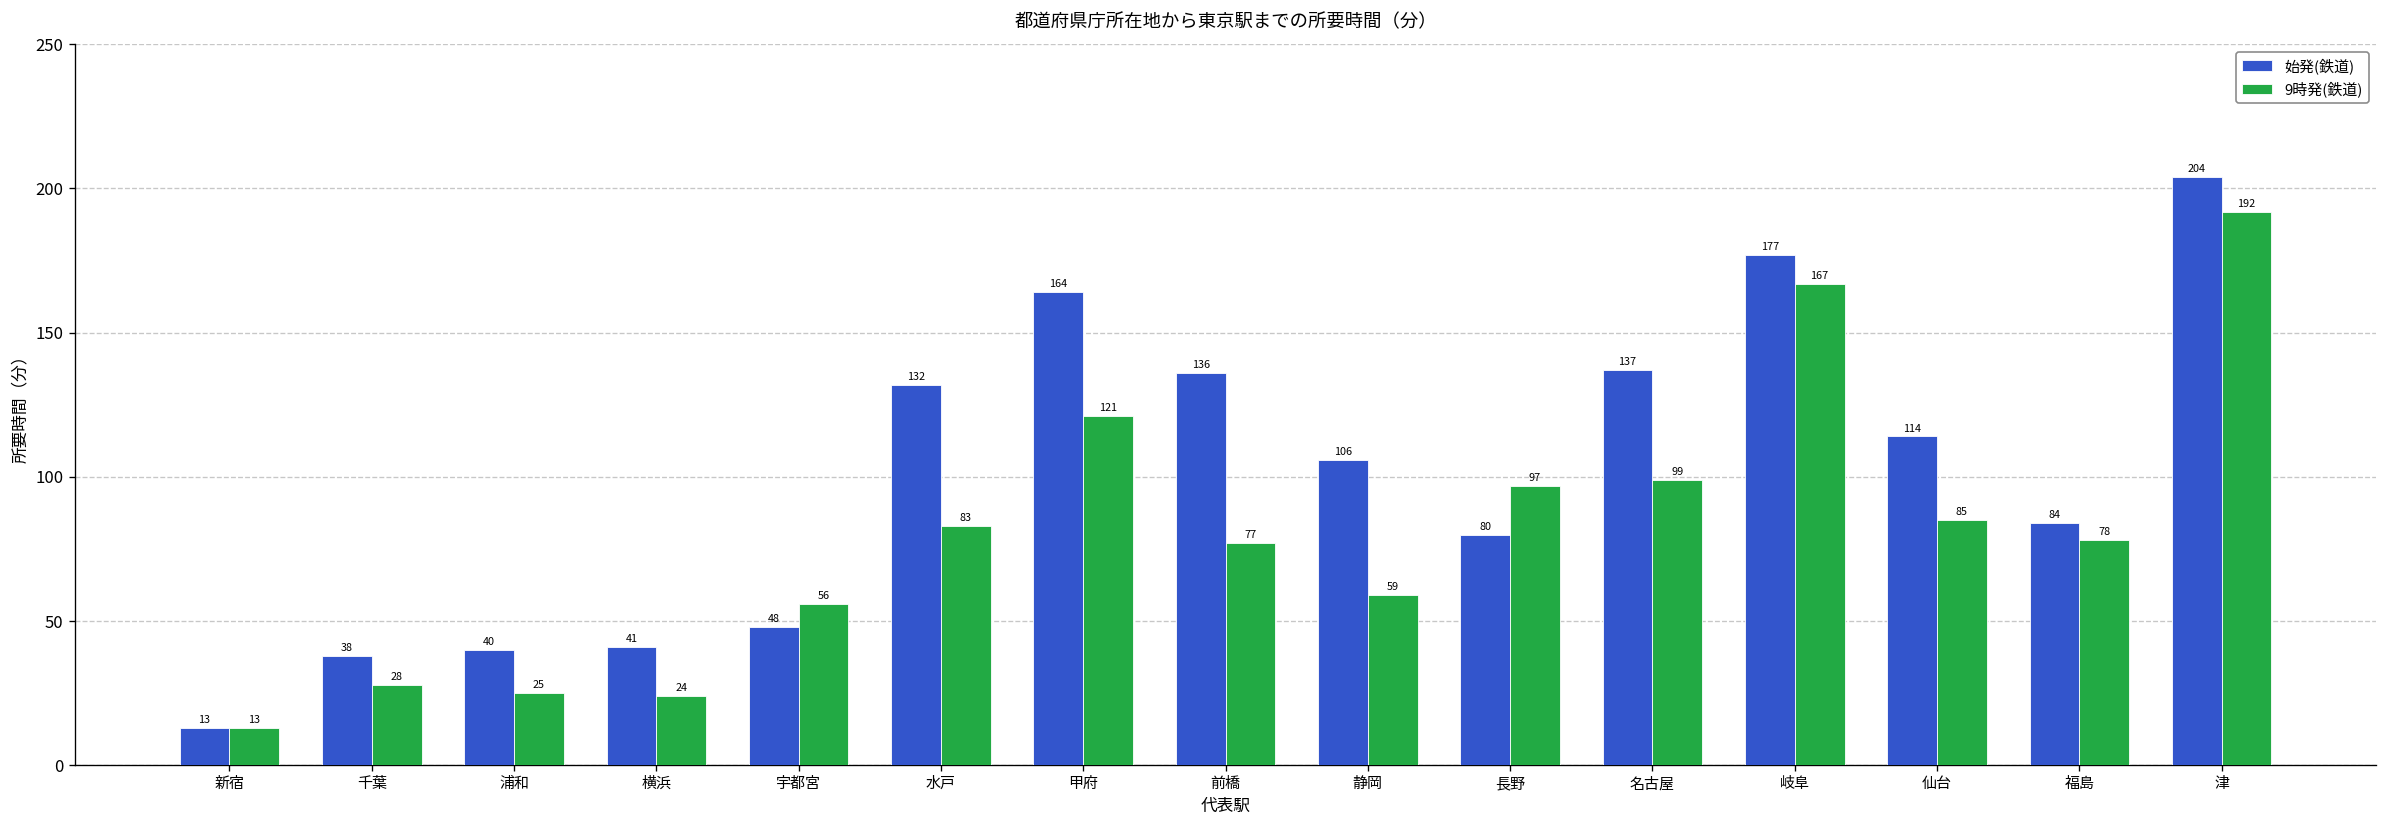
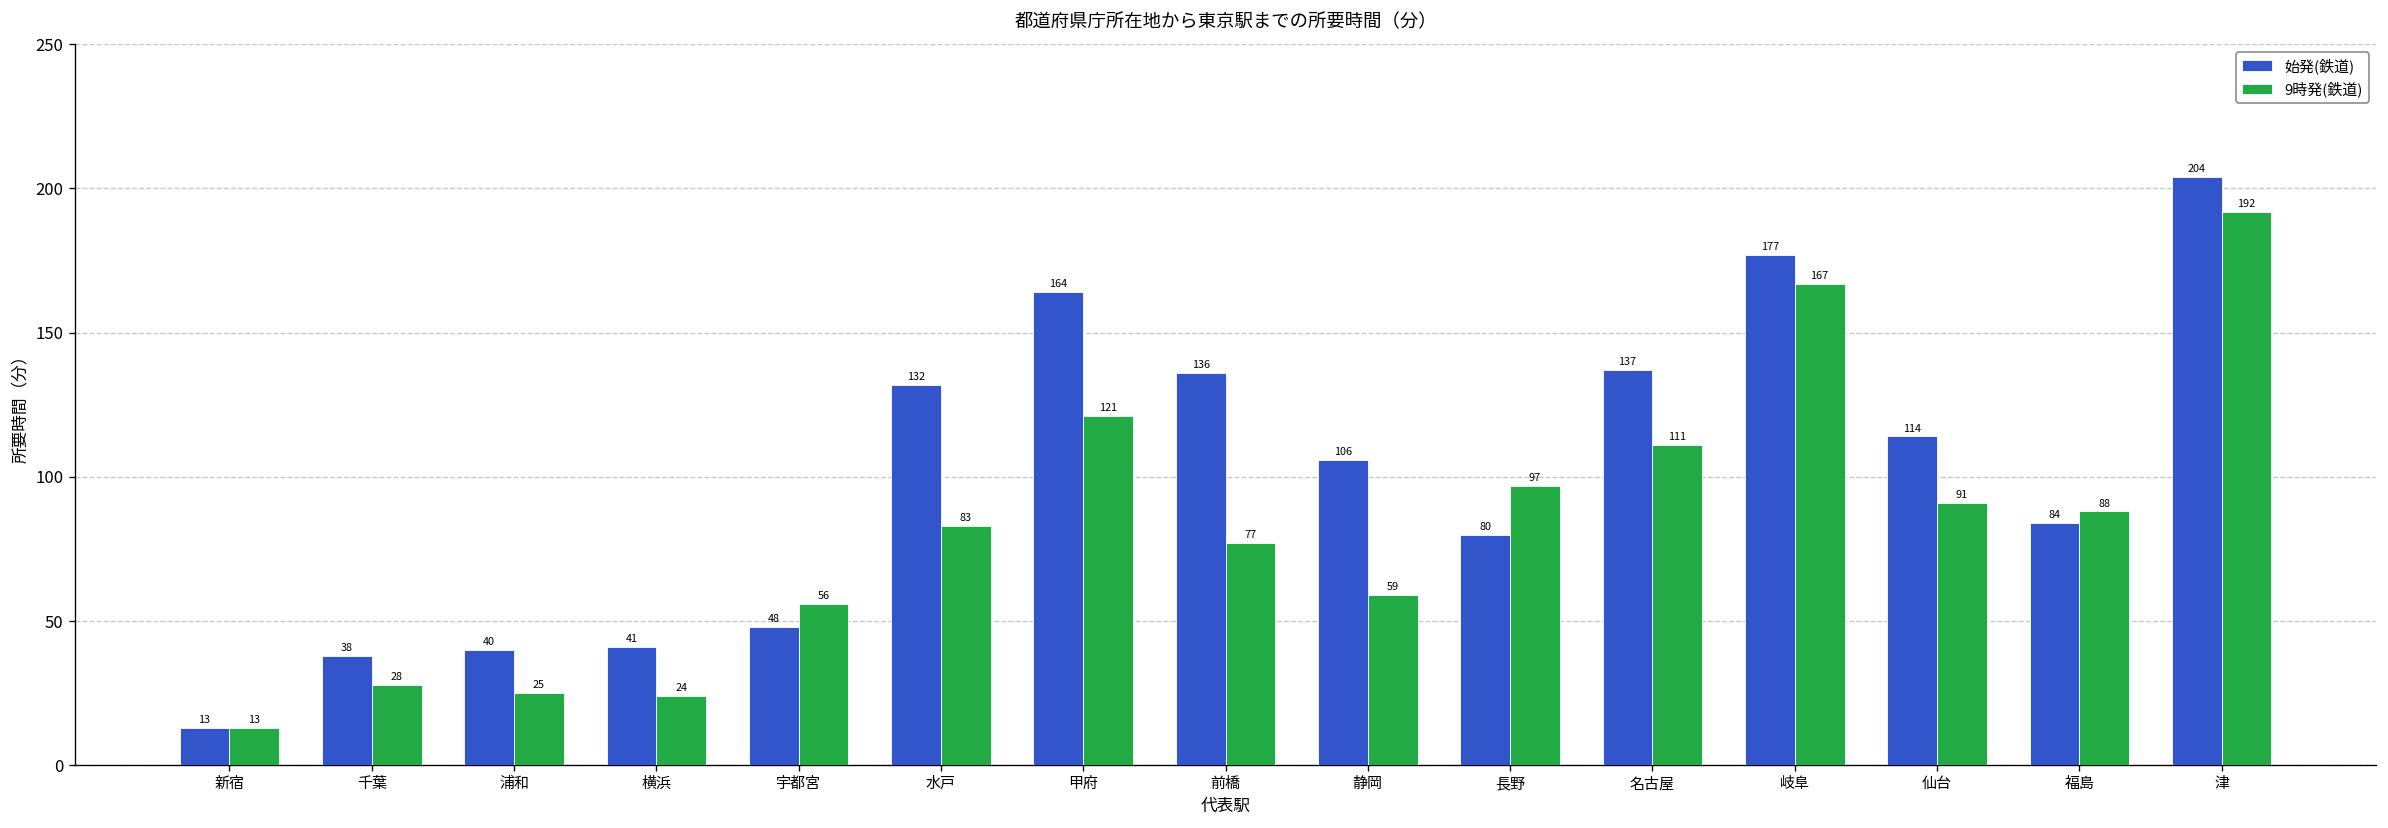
9時発(鉄道), 名古屋: 99 -> 111
9時発(鉄道), 仙台: 85 -> 91
9時発(鉄道), 福島: 78 -> 88
